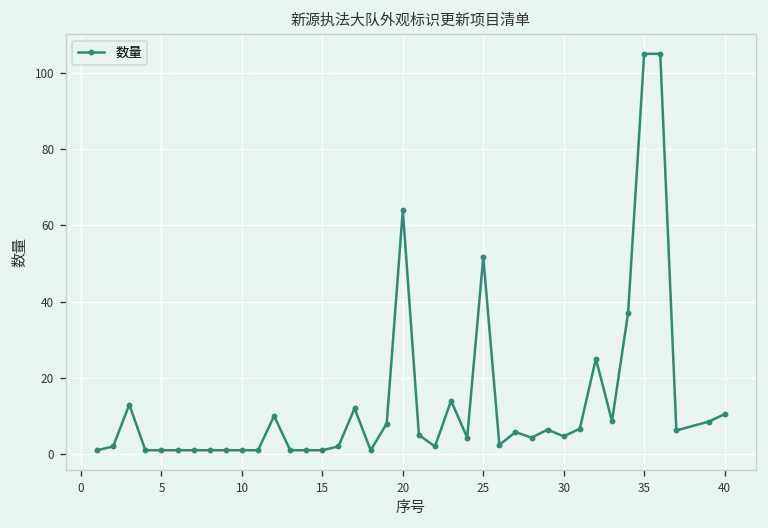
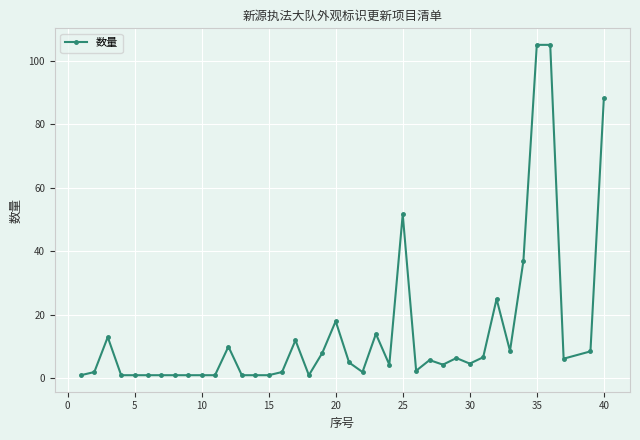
20: 64 -> 18
40: 10 -> 88
